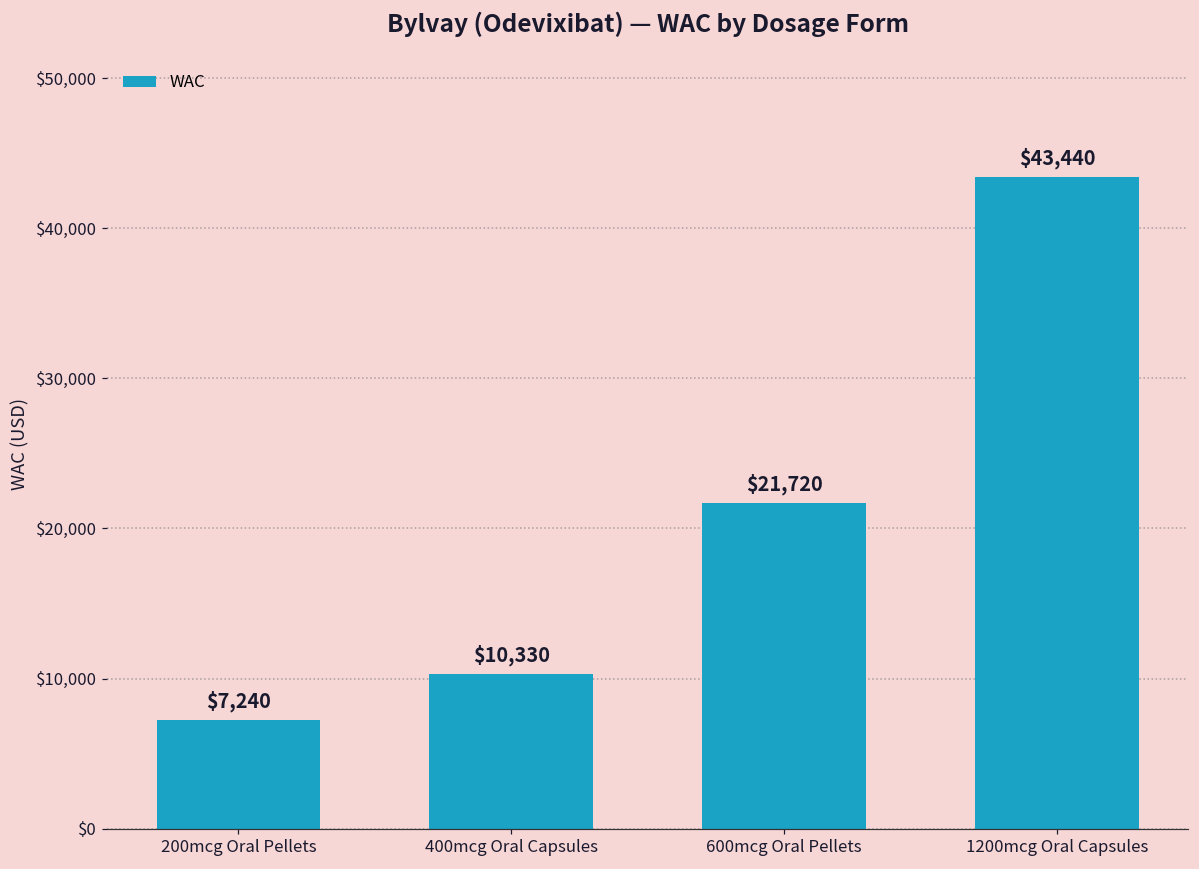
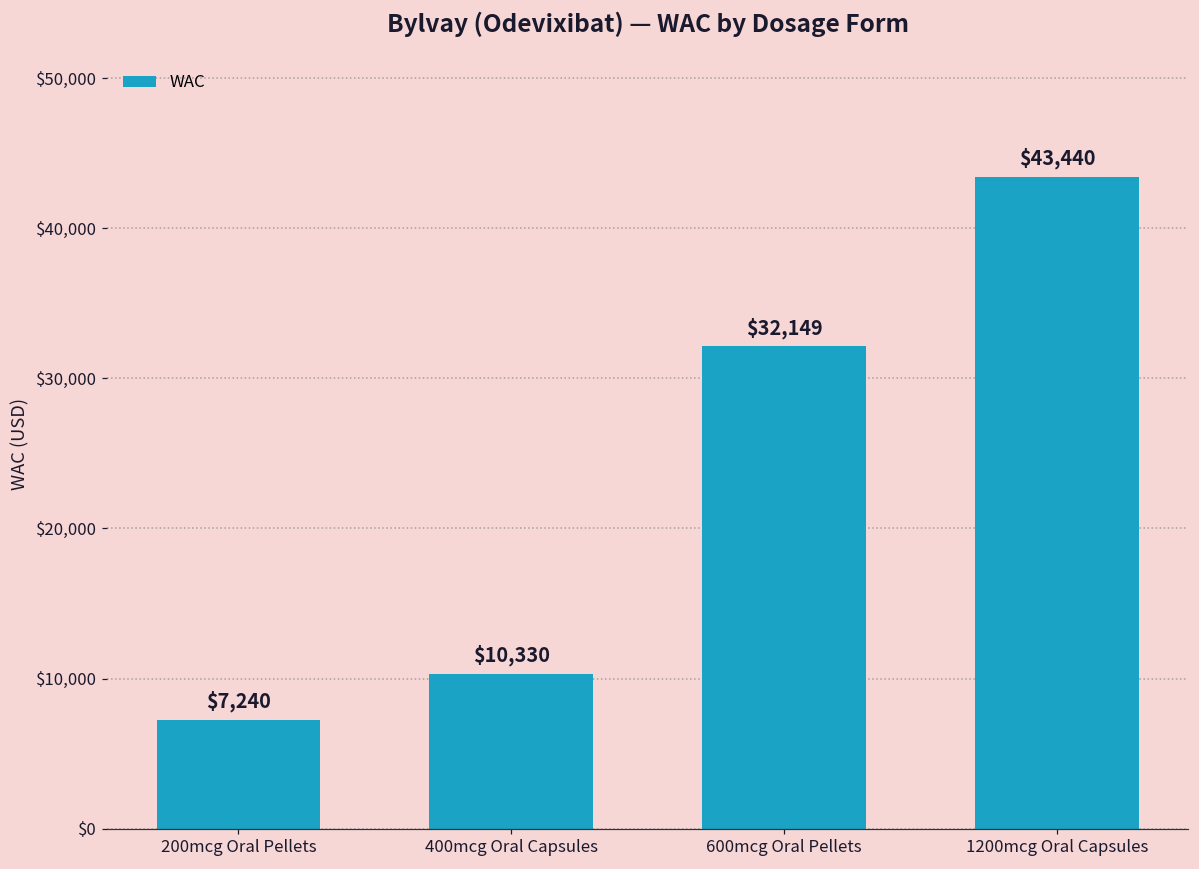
600mcg Oral Pellets: $21,720 -> $32,149
